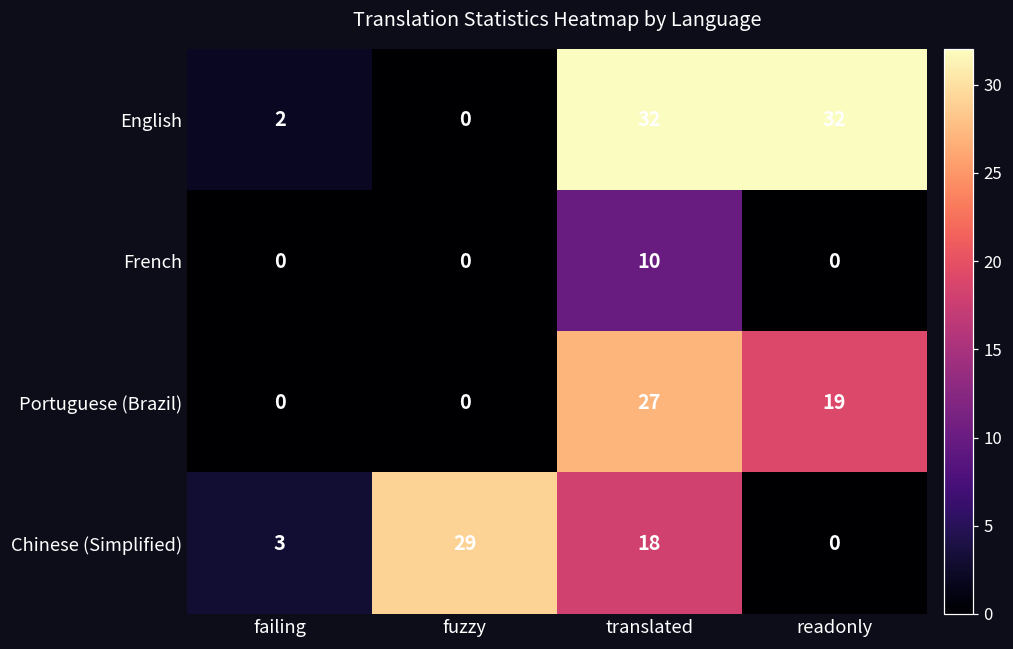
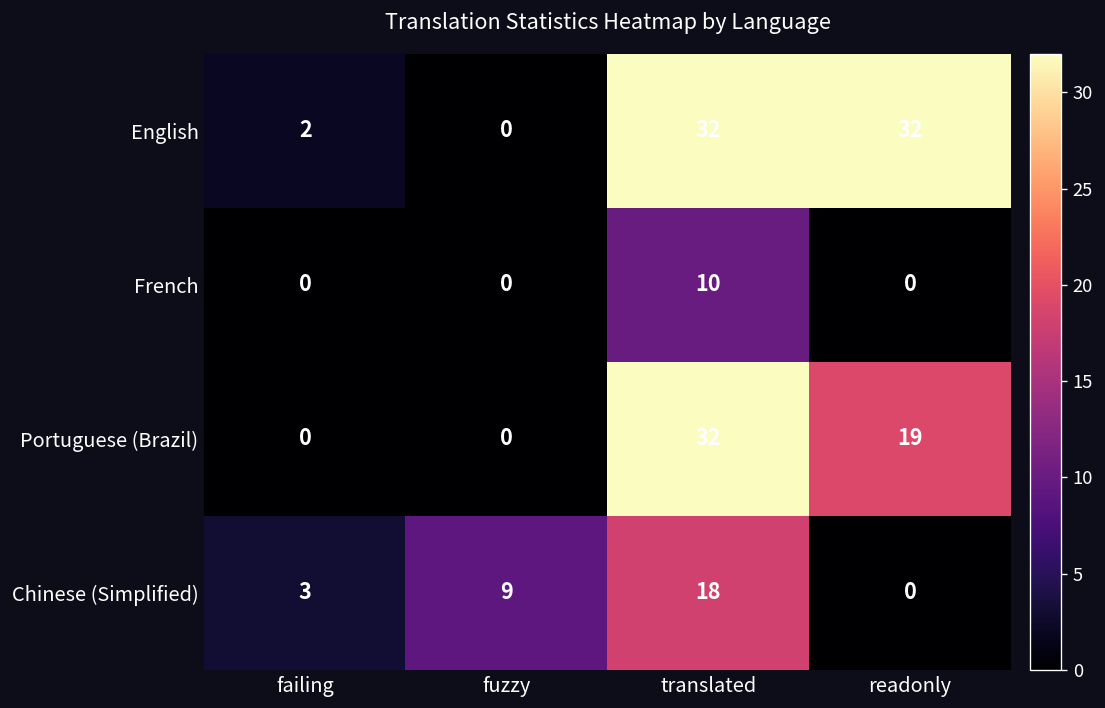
Portuguese (Brazil), translated: 27 -> 32
Chinese (Simplified), fuzzy: 29 -> 9
